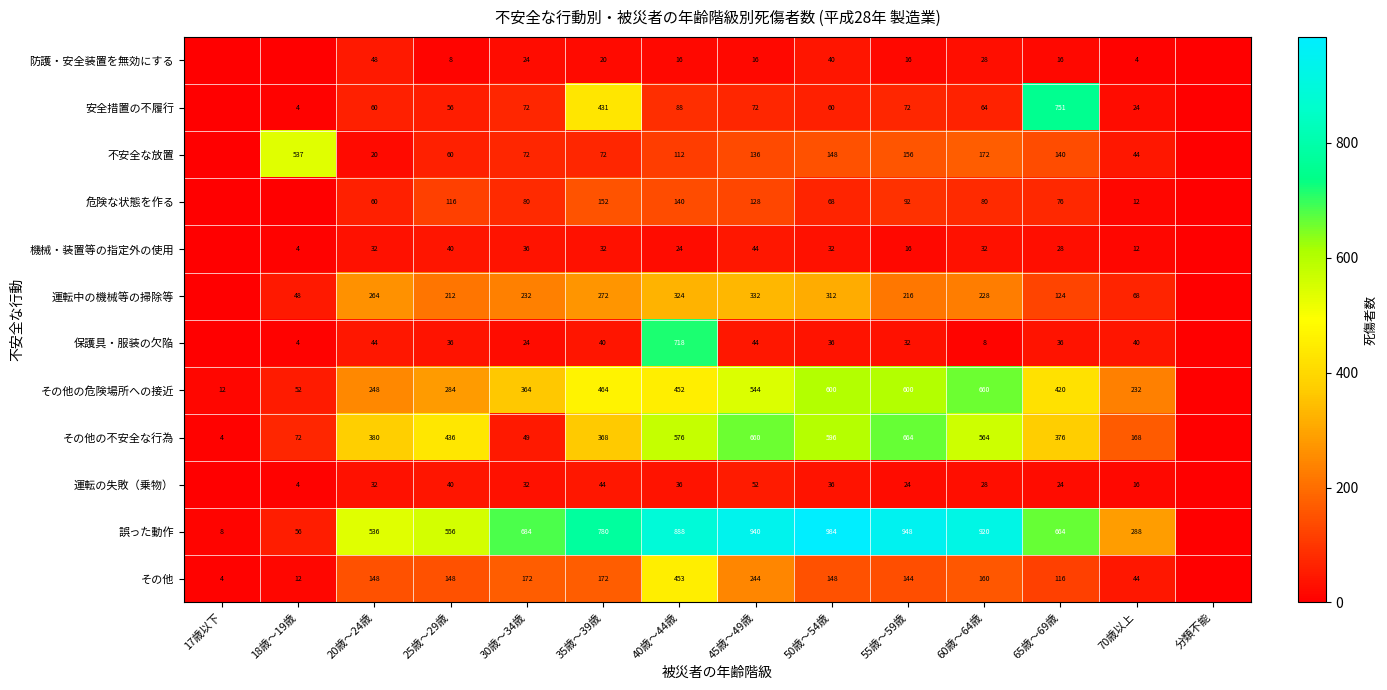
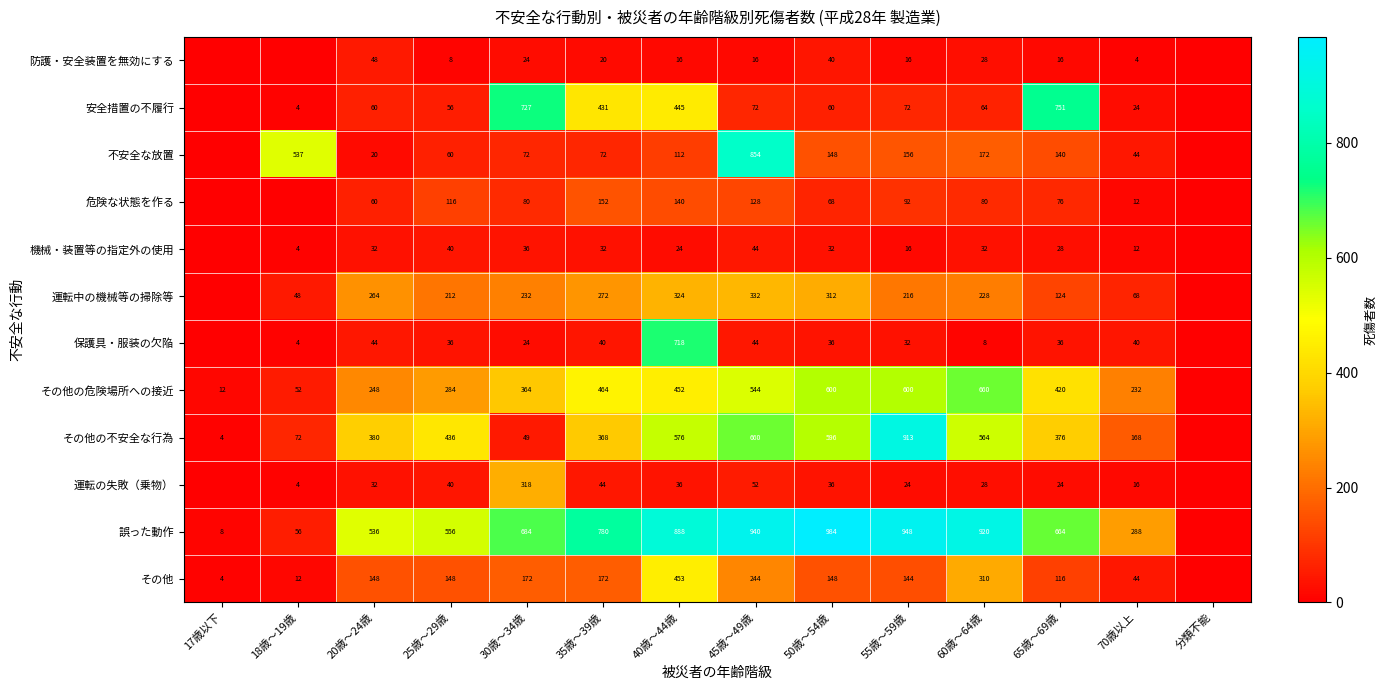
安全措置の不履行, 30歳～34歳: 72 -> 727
安全措置の不履行, 40歳～44歳: 88 -> 445
不安全な放置, 45歳～49歳: 136 -> 854
その他の不安全な行為, 55歳～59歳: 664 -> 913
運転の失敗（乗物）, 30歳～34歳: 32 -> 318
その他, 60歳～64歳: 160 -> 310
